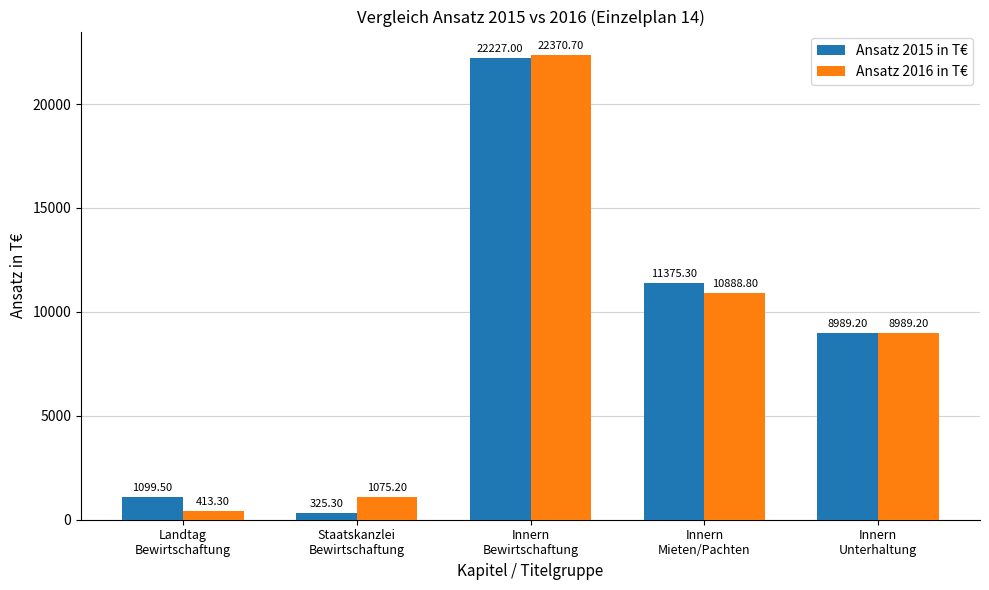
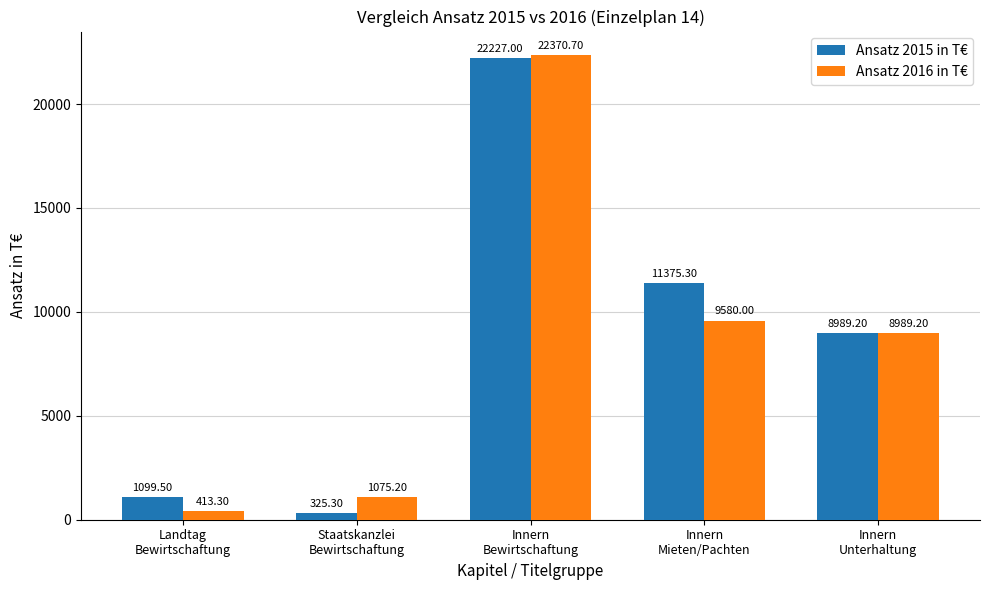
Ansatz 2016 in T€, Innern Mieten/Pachten: 10888.80 -> 9580.00
